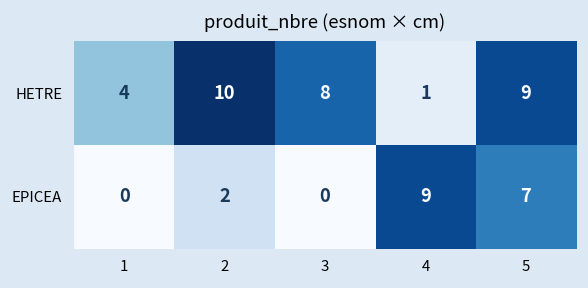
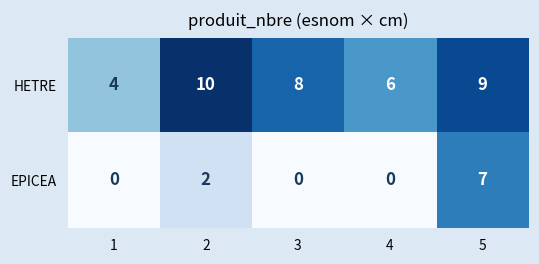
HETRE, 4: 1 -> 6
EPICEA, 4: 9 -> 0
